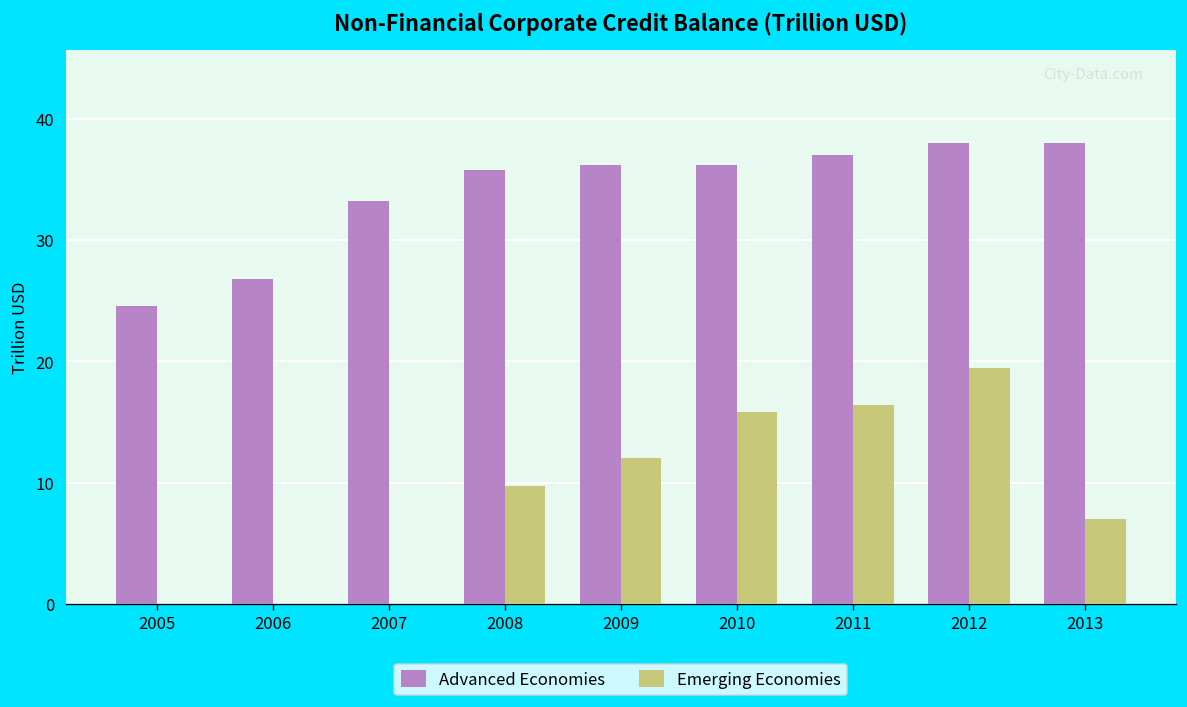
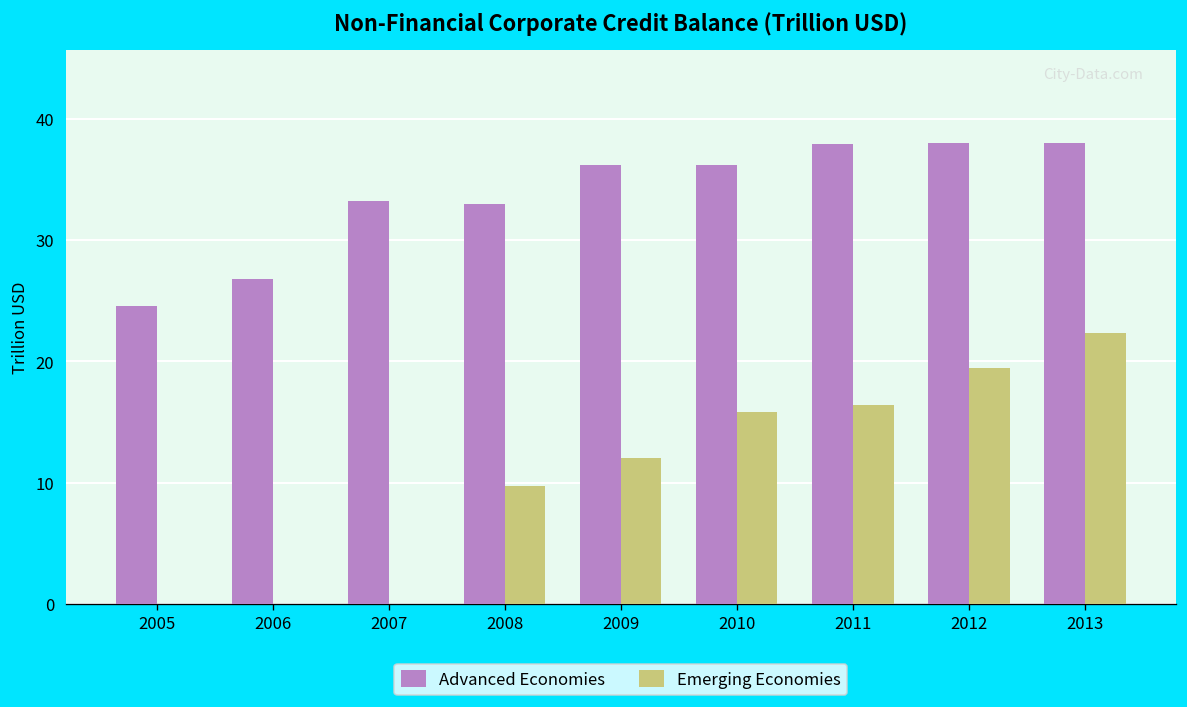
Advanced Economies, 2008: 35.8 -> 32.9
Advanced Economies, 2011: 37.0 -> 37.9
Emerging Economies, 2013: 7.0 -> 22.3
